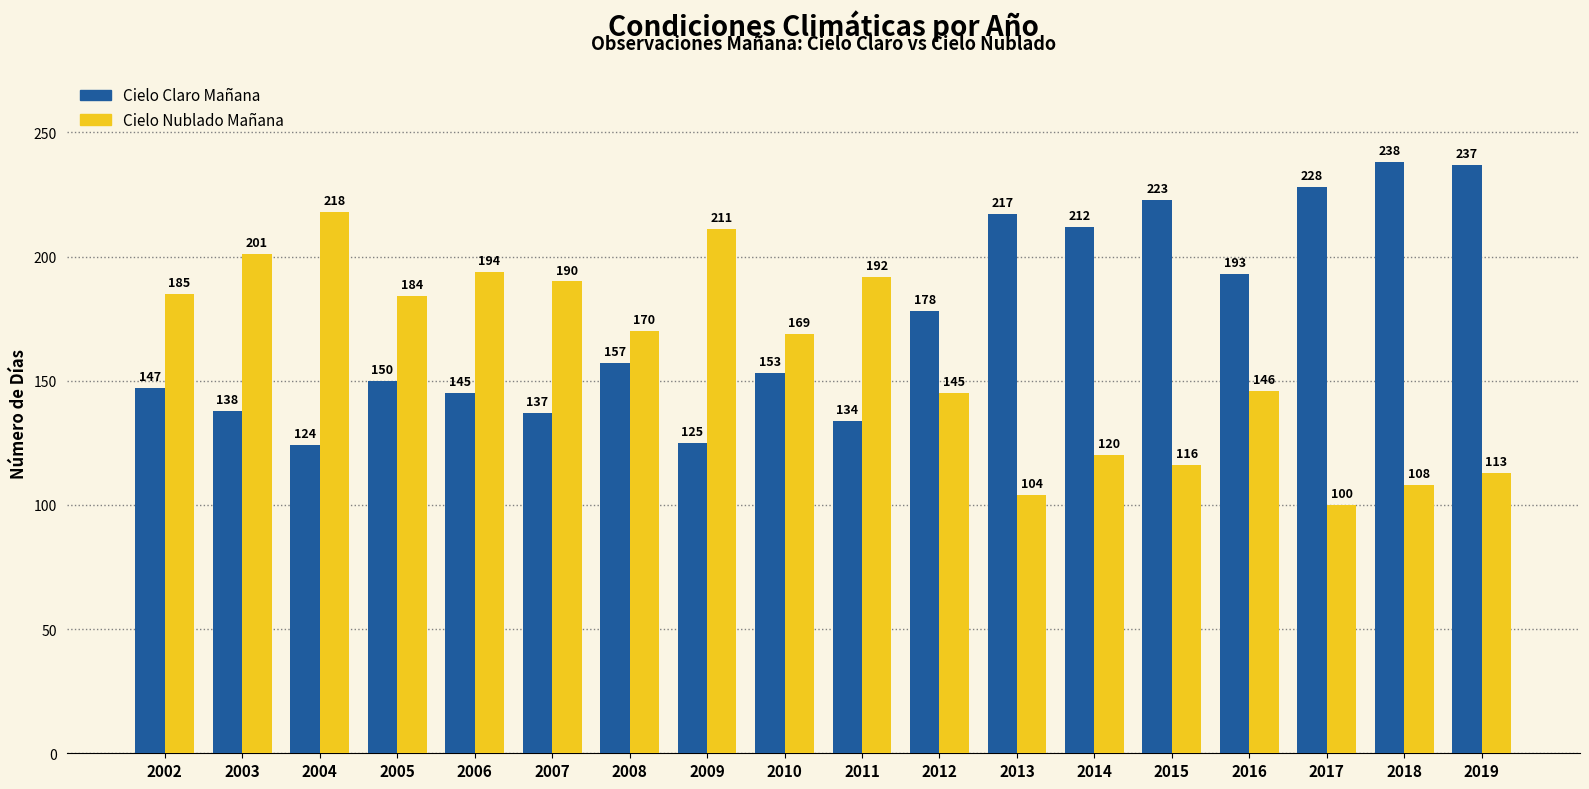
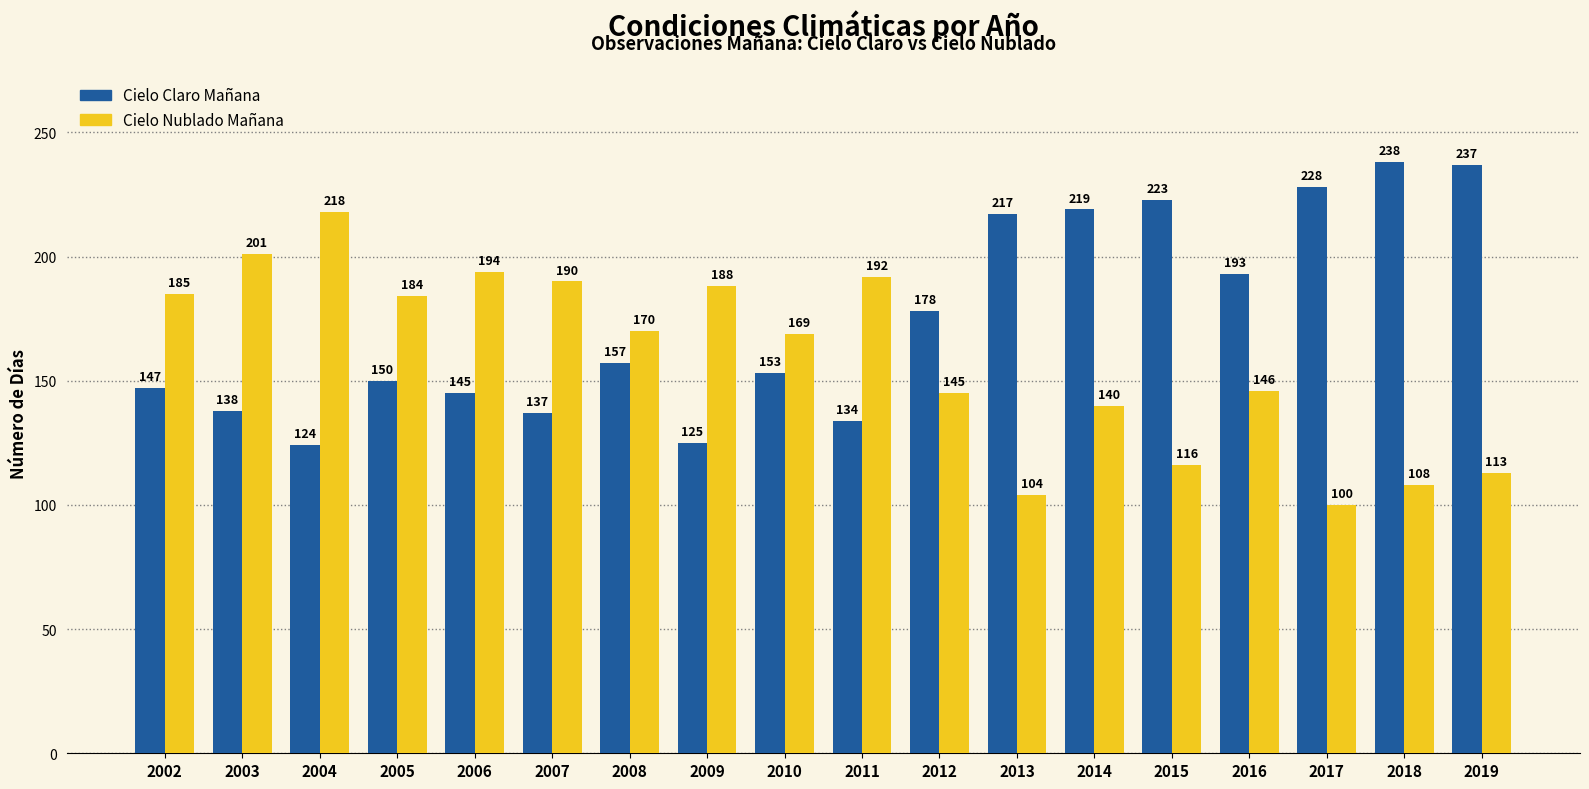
Cielo Nublado Mañana, 2009: 211 -> 188
Cielo Claro Mañana, 2014: 212 -> 219
Cielo Nublado Mañana, 2014: 120 -> 140
